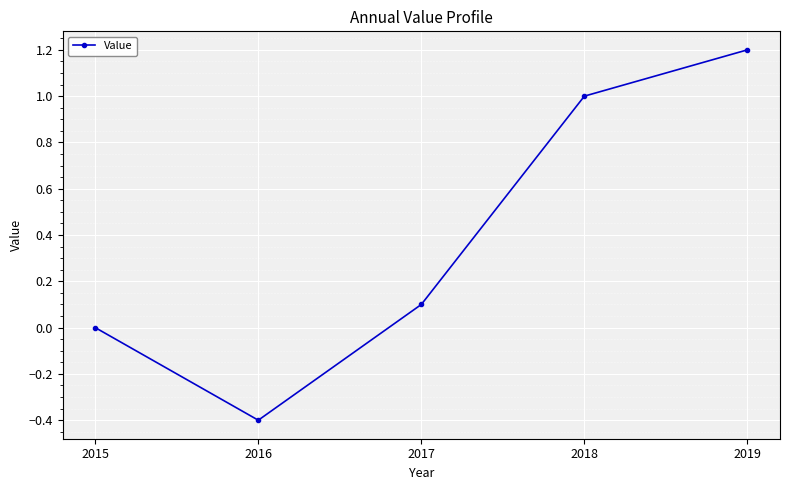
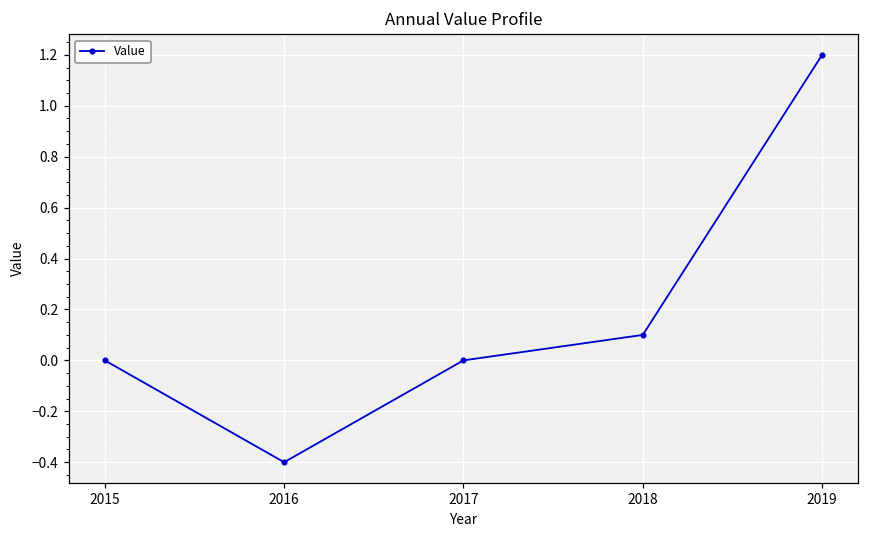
2017: 0.1 -> 0.0
2018: 1.0 -> 0.1
